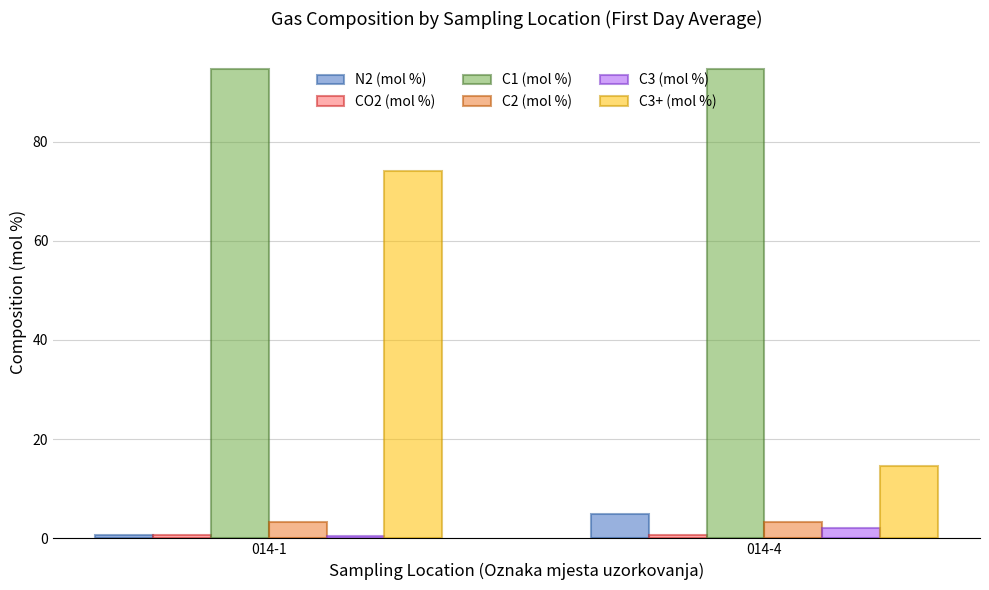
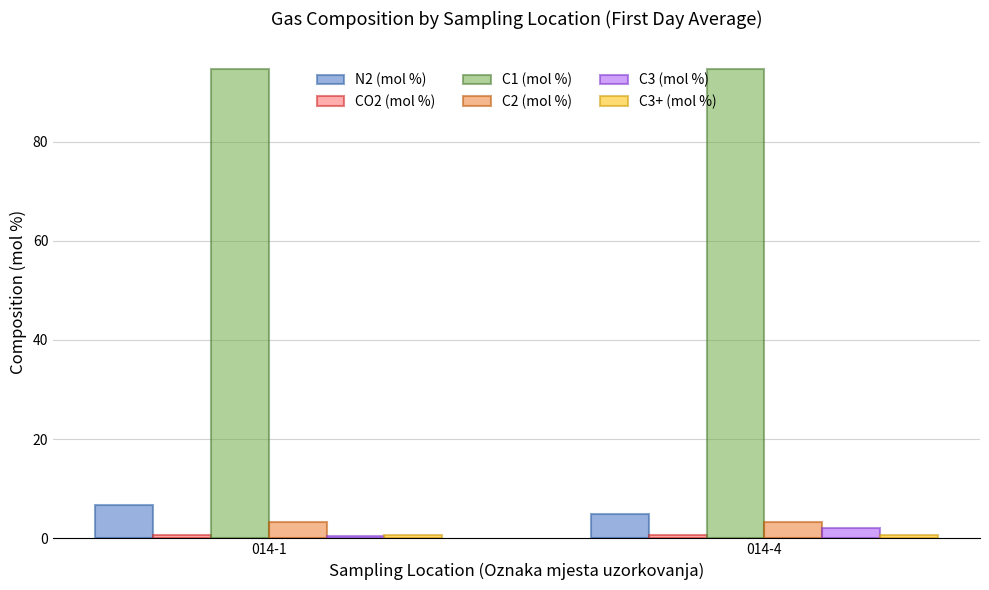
N2 (mol %), 014-1: 1 -> 7
C3+ (mol %), 014-1: 74 -> 1
C3+ (mol %), 014-4: 15 -> 1
